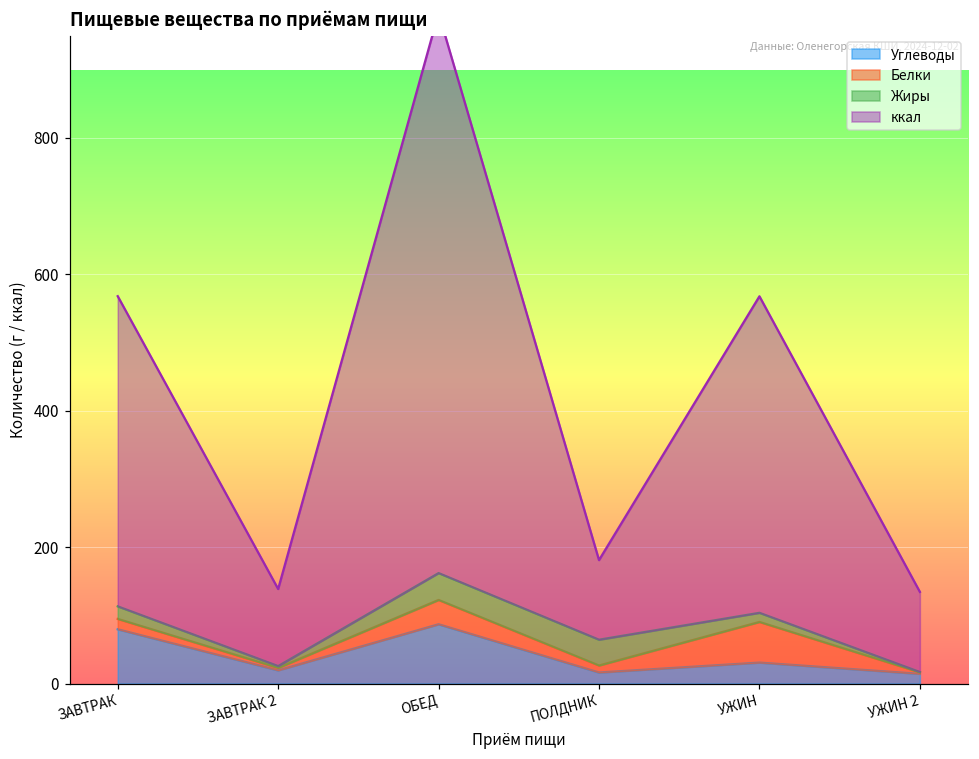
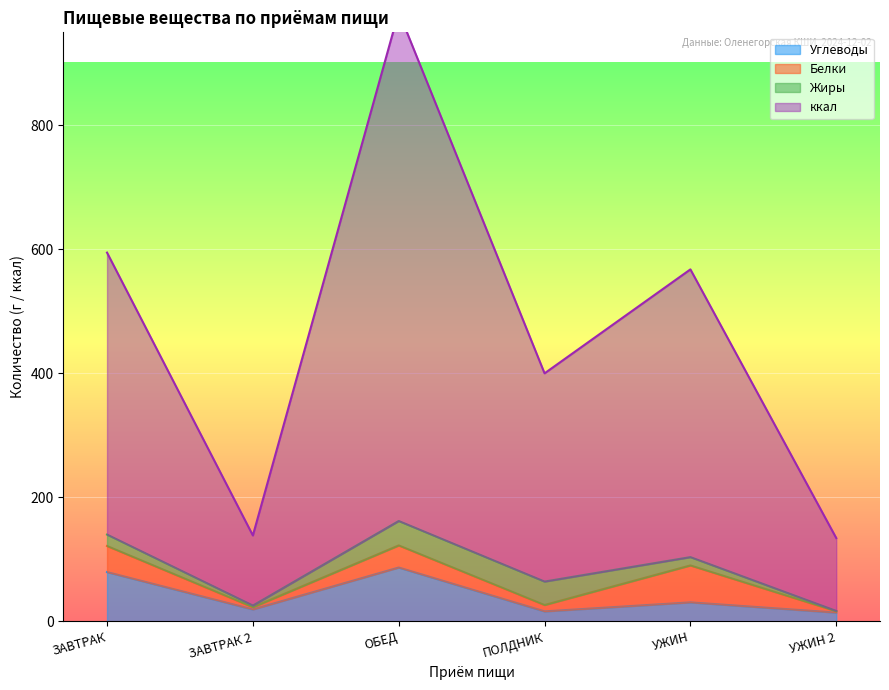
Белки, ЗАВТРАК: 20 -> 40
ккал, ПОЛДНИК: 120 -> 340
